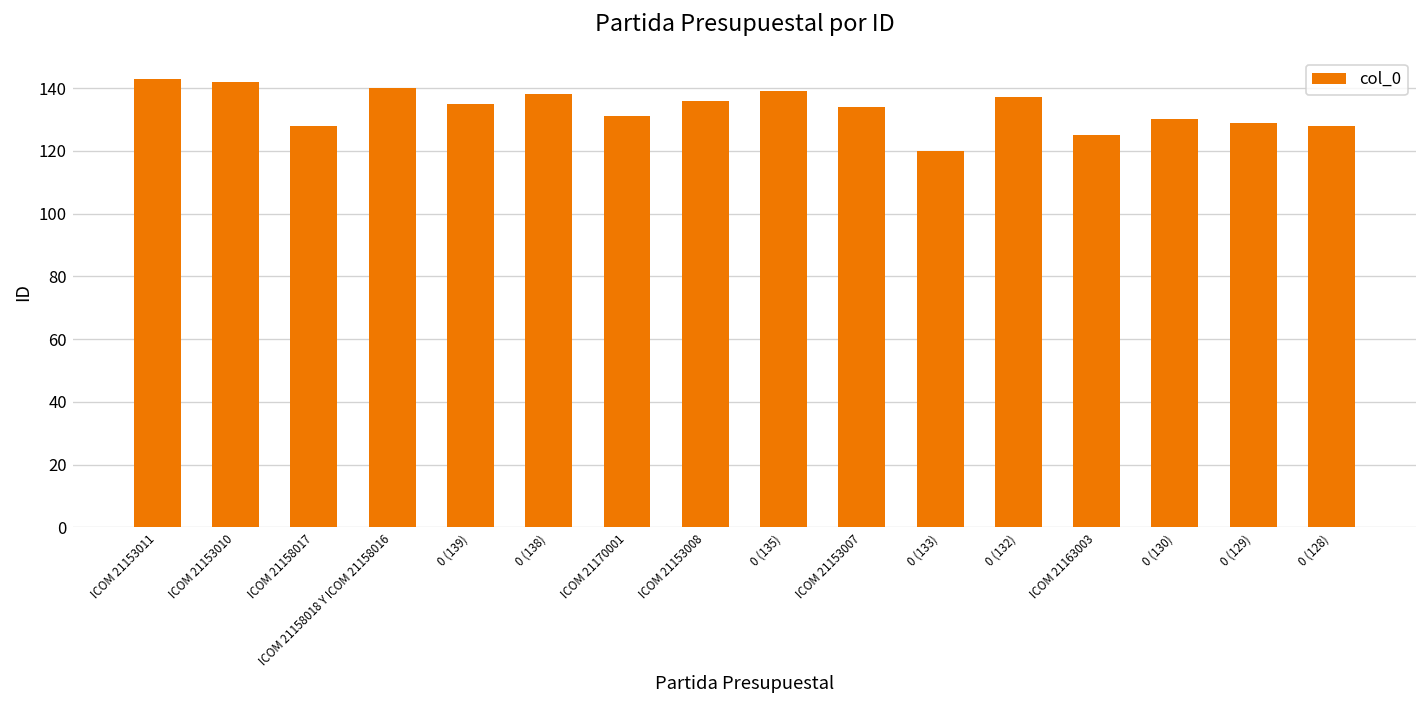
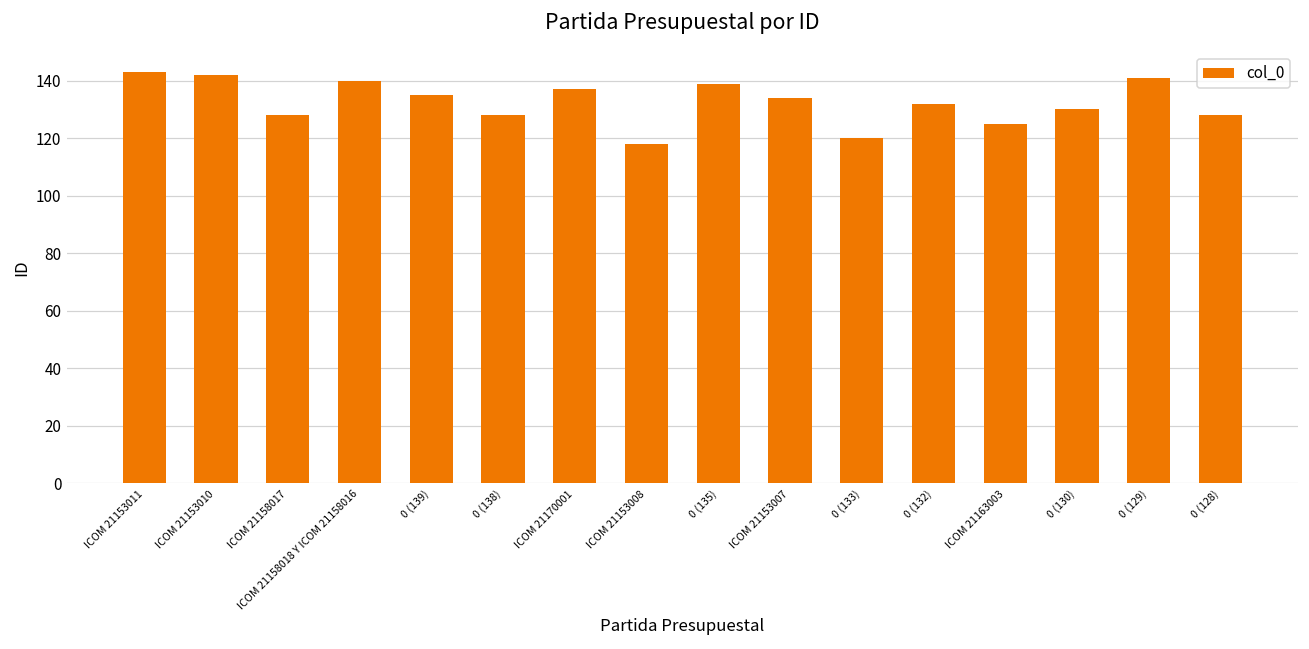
0 (138): 138 -> 128
ICOM 21170001: 131 -> 137
ICOM 21153008: 136 -> 118
0 (132): 137 -> 132
0 (129): 129 -> 141
